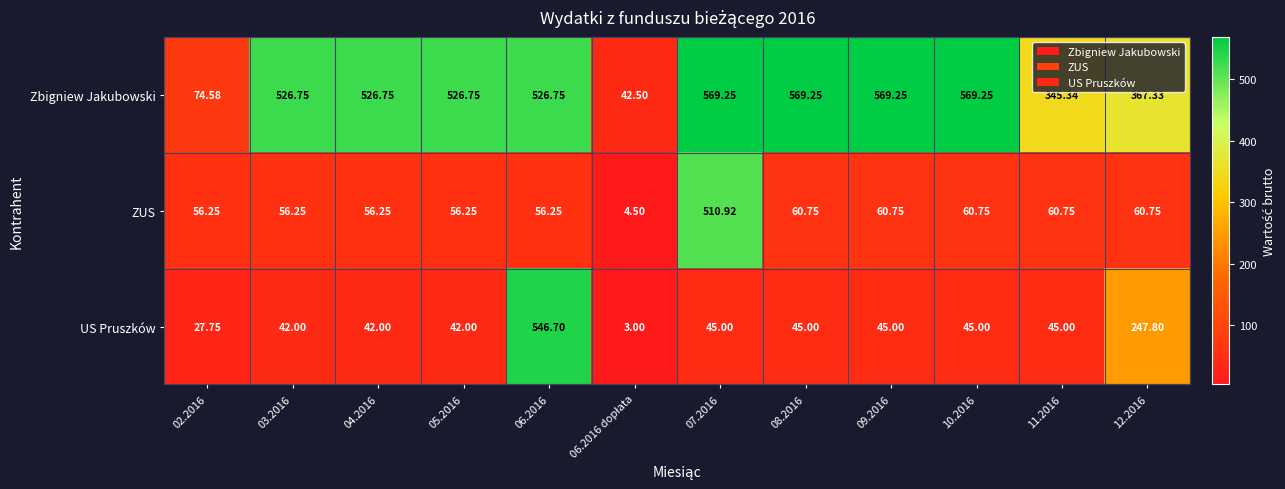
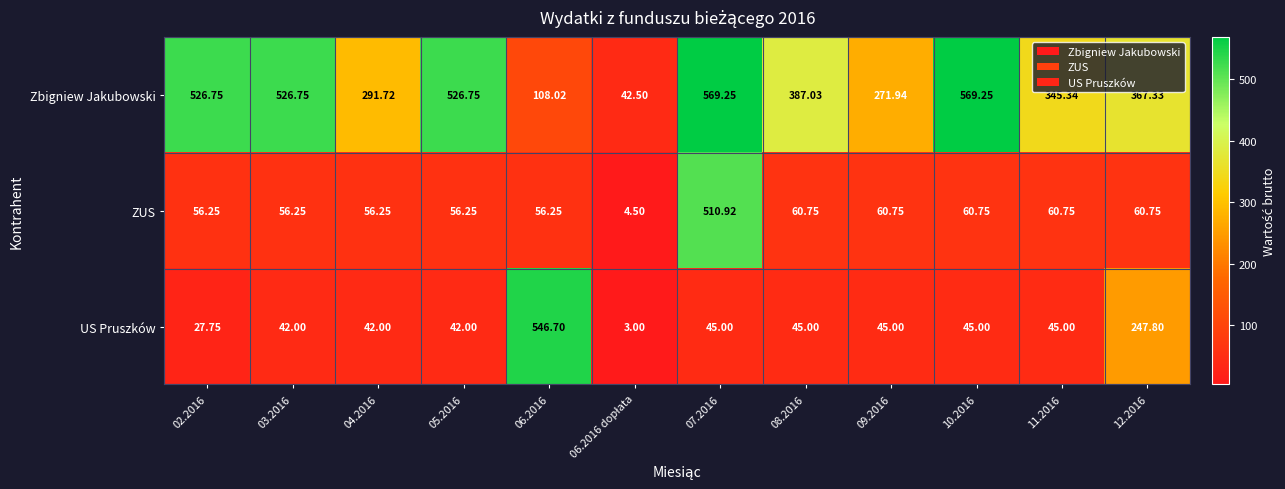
Zbigniew Jakubowski, 02.2016: 74.58 -> 526.75
Zbigniew Jakubowski, 04.2016: 526.75 -> 291.72
Zbigniew Jakubowski, 06.2016: 526.75 -> 108.02
Zbigniew Jakubowski, 08.2016: 569.25 -> 387.03
Zbigniew Jakubowski, 09.2016: 569.25 -> 271.94
